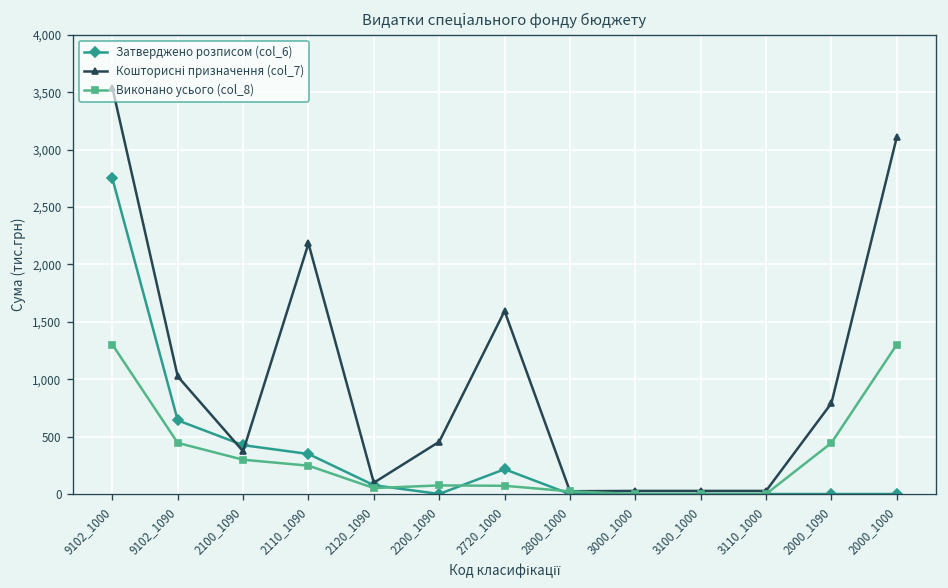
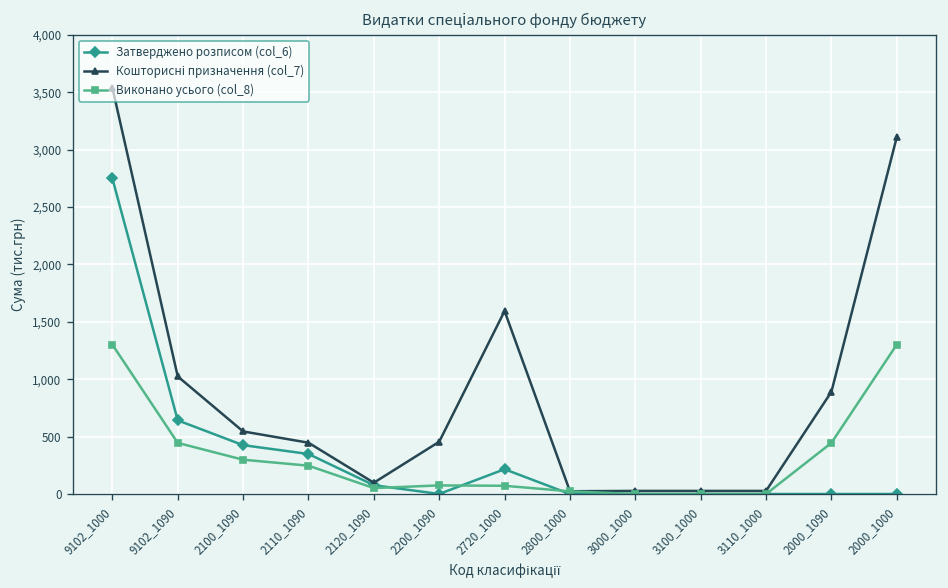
Кошторисні призначення (col_7), 2100_1090: 400 -> 500
Кошторисні призначення (col_7), 2110_1090: 2,200 -> 400
Кошторисні призначення (col_7), 2000_1090: 800 -> 900
